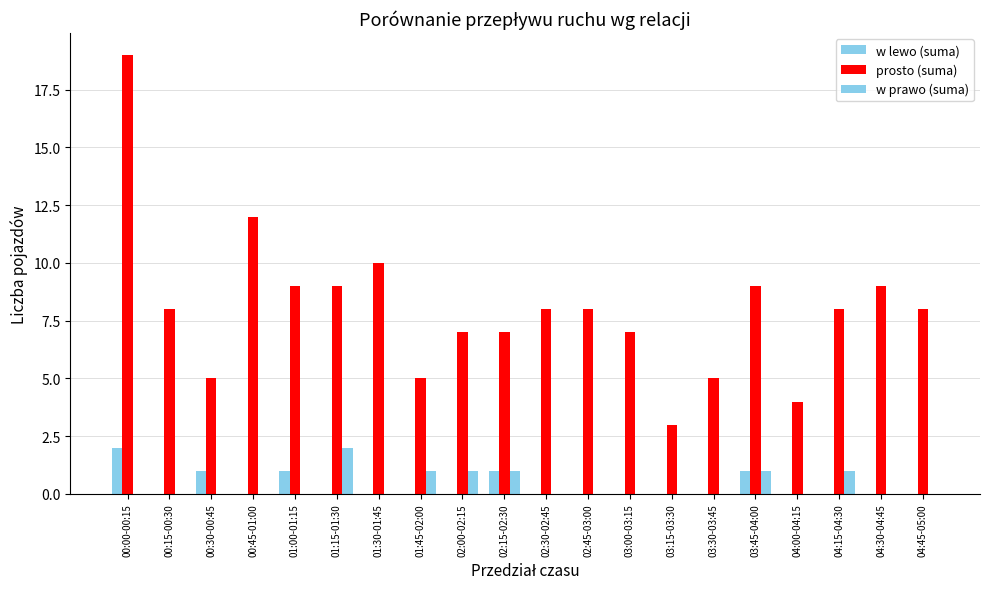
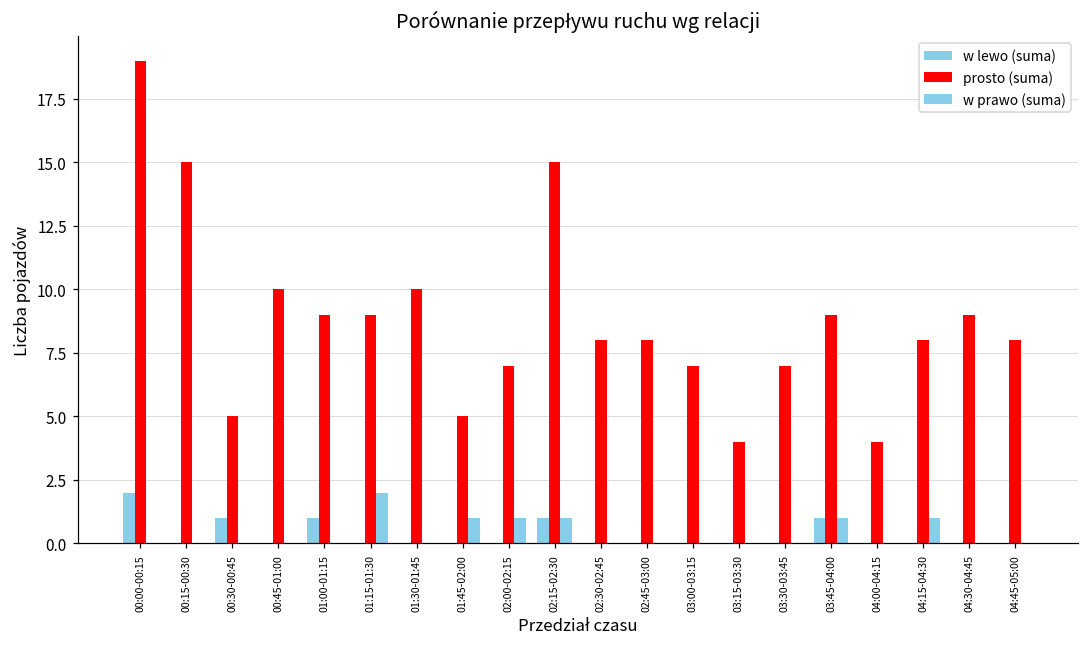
prosto (suma), 00:15-00:30: 8 -> 15
prosto (suma), 00:45-01:00: 12 -> 10
prosto (suma), 02:15-02:30: 7 -> 15
prosto (suma), 03:15-03:30: 3 -> 4
prosto (suma), 03:30-03:45: 5 -> 7
